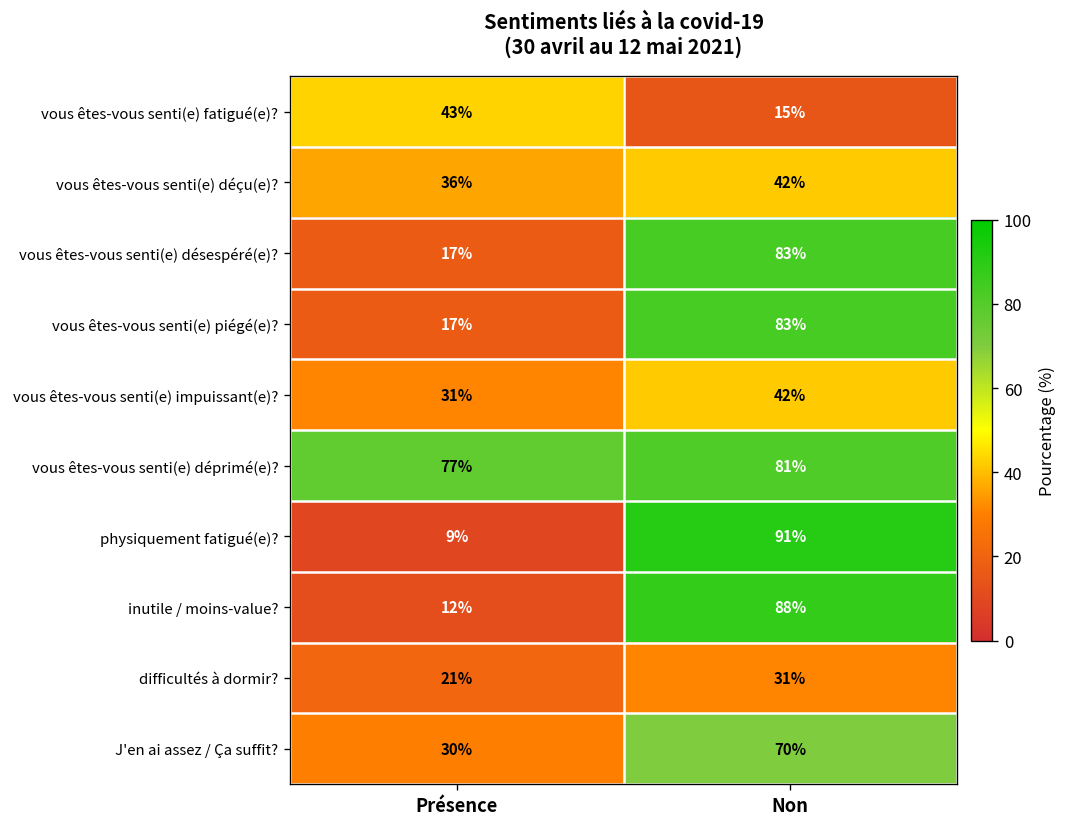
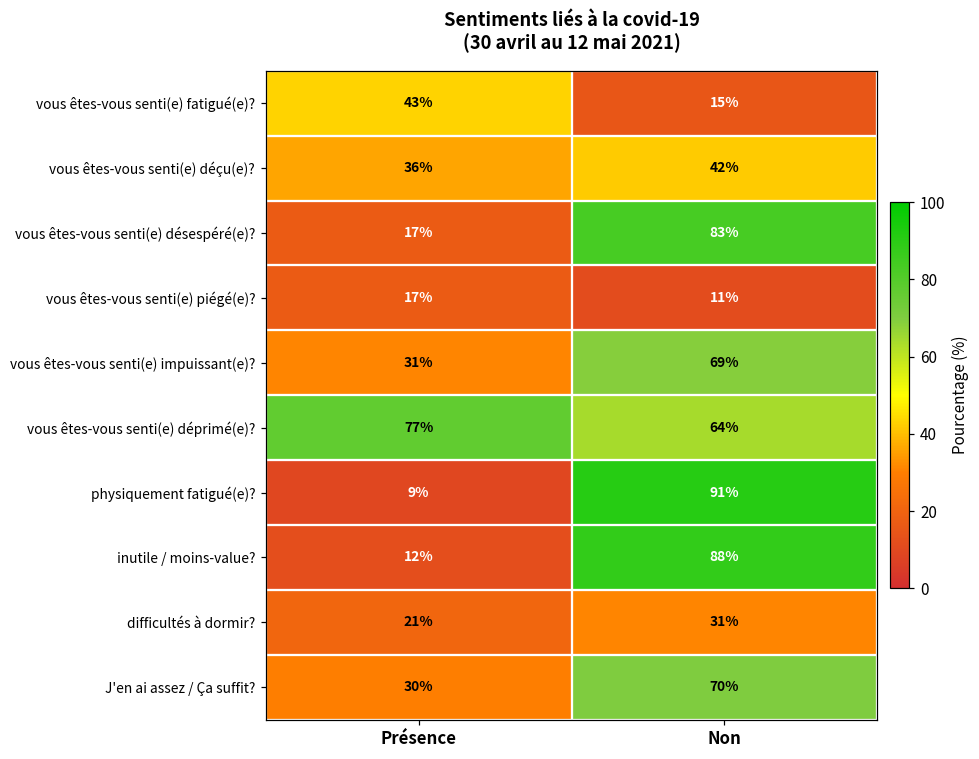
vous êtes-vous senti(e) piégé(e)?, Non: 83% -> 11%
vous êtes-vous senti(e) impuissant(e)?, Non: 42% -> 69%
vous êtes-vous senti(e) déprimé(e)?, Non: 81% -> 64%
